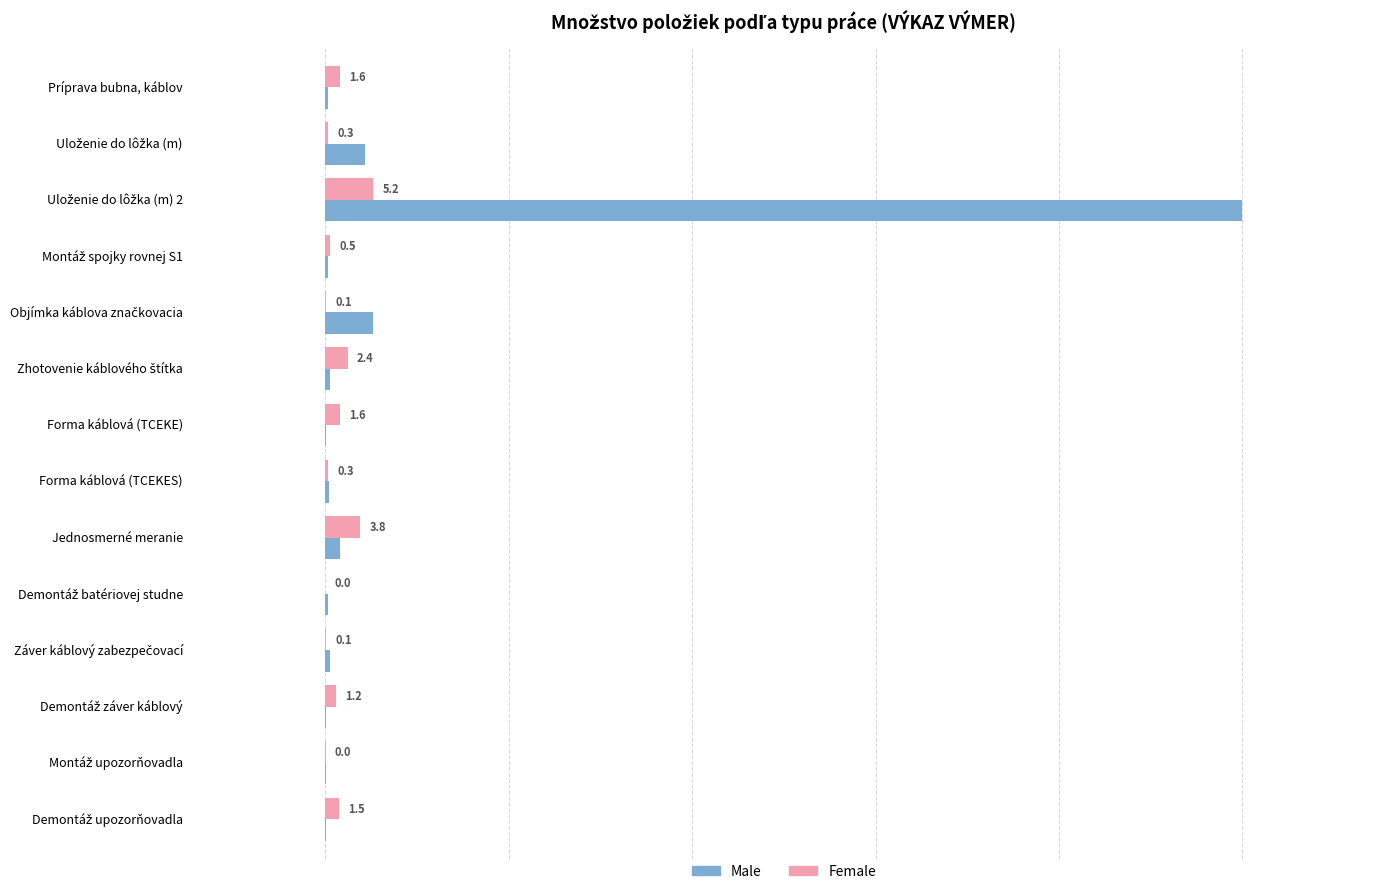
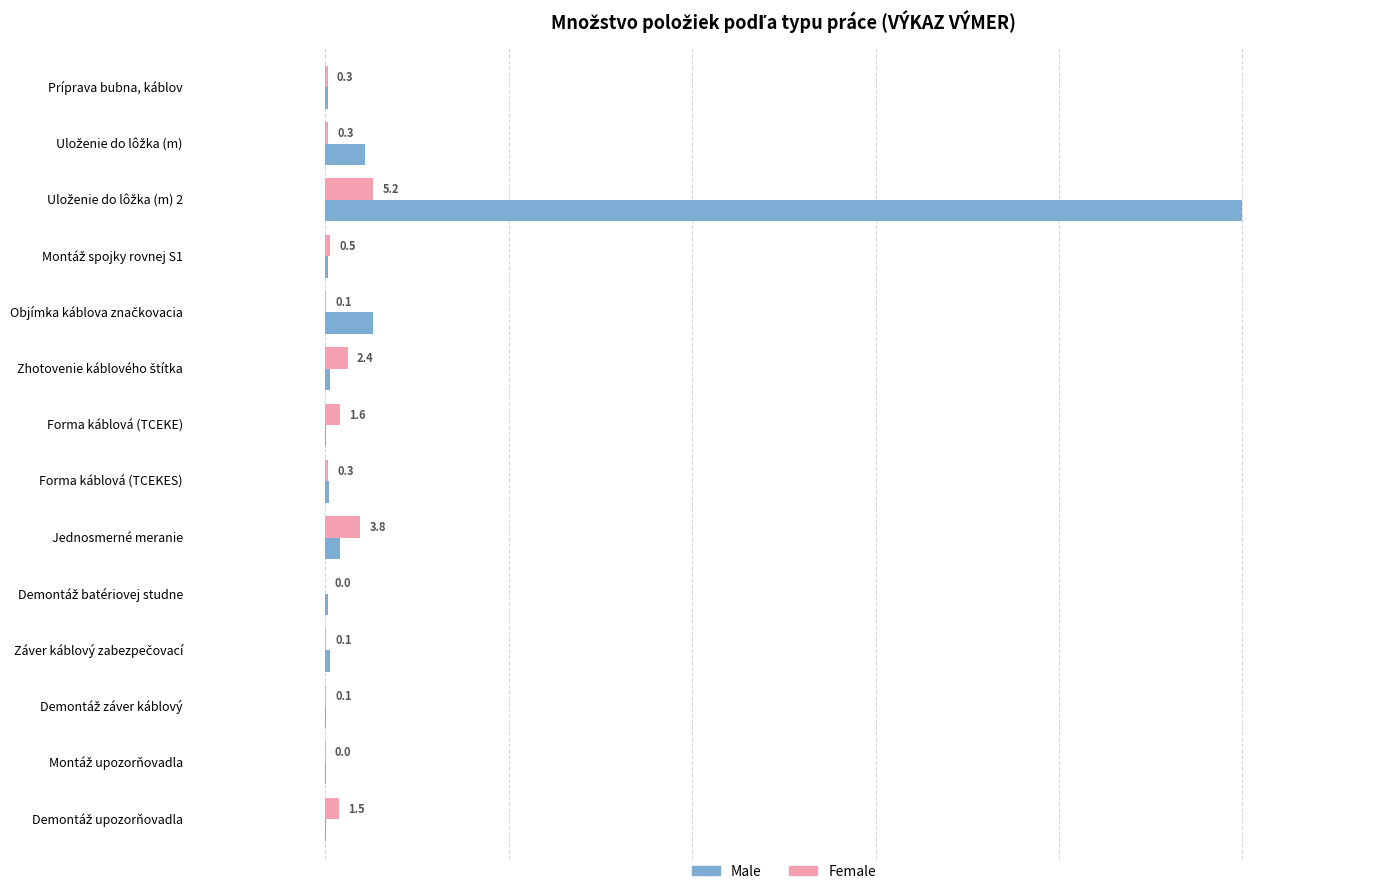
Female, Príprava bubna, káblov: 1.6 -> 0.3
Female, Demontáž záver káblový: 1.2 -> 0.1
